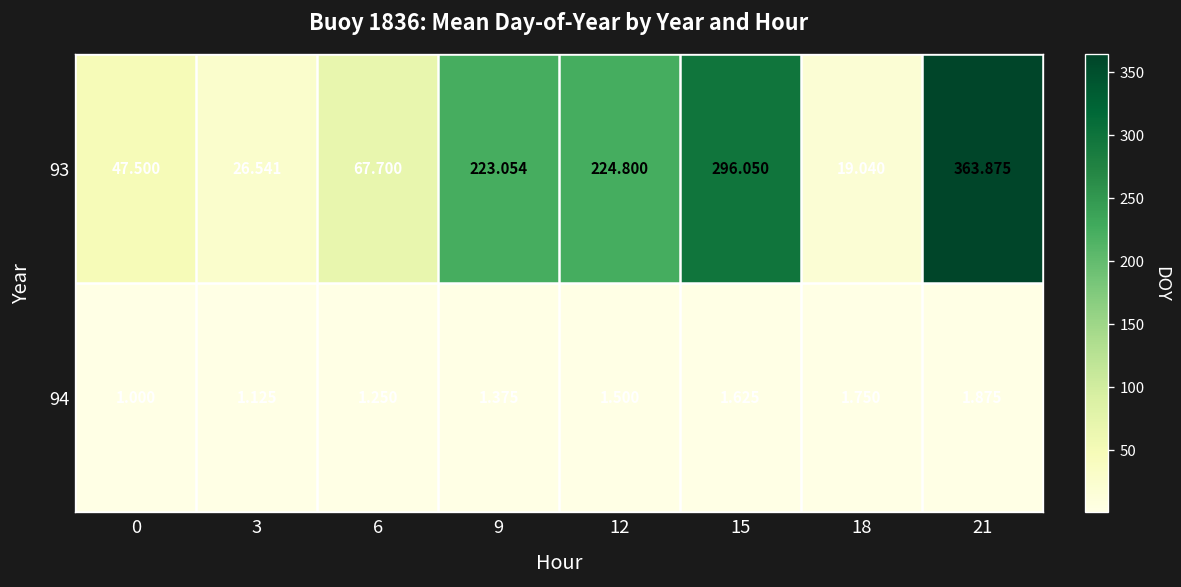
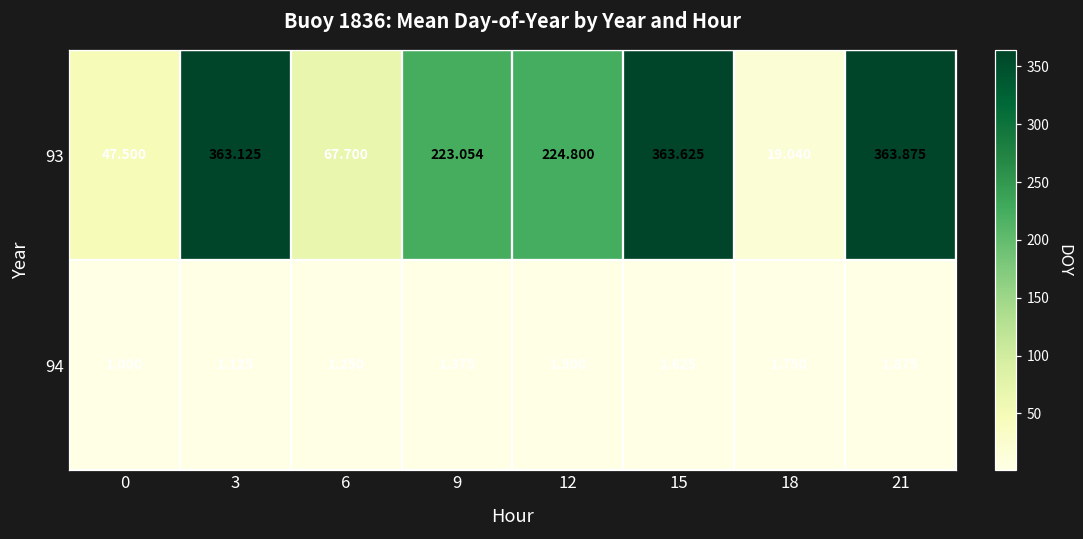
93, 3: 26.541 -> 363.125
93, 15: 296.050 -> 363.625
